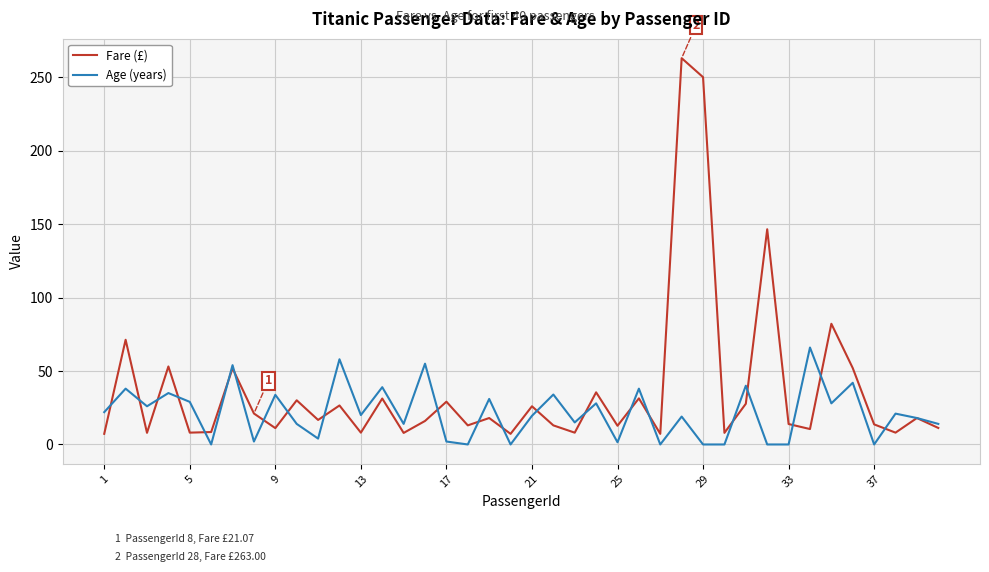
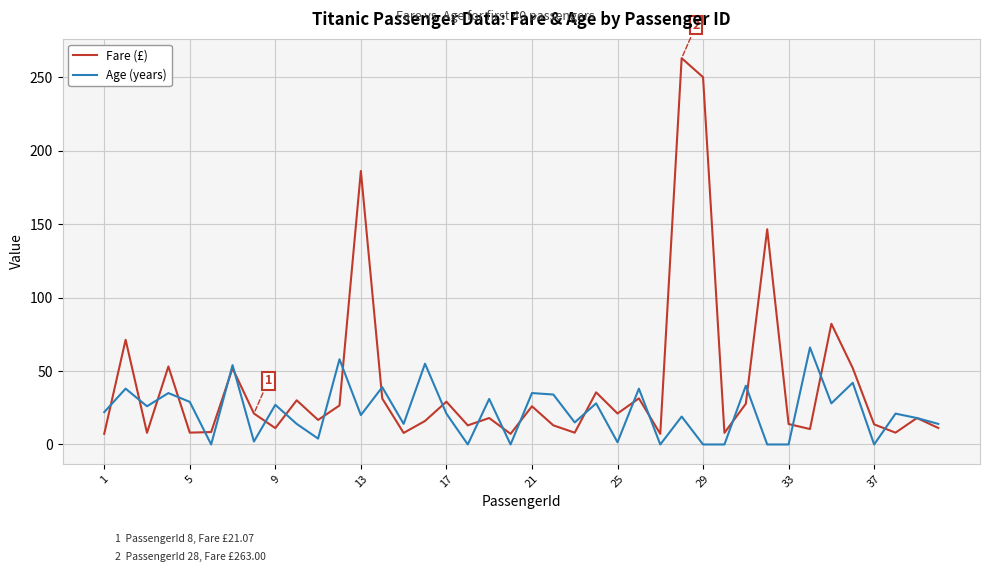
Age (years), 9: 34 -> 27
Fare (£), 13: 8 -> 186
Age (years), 17: 2 -> 21
Age (years), 21: 20 -> 35
Fare (£), 25: 13 -> 21
